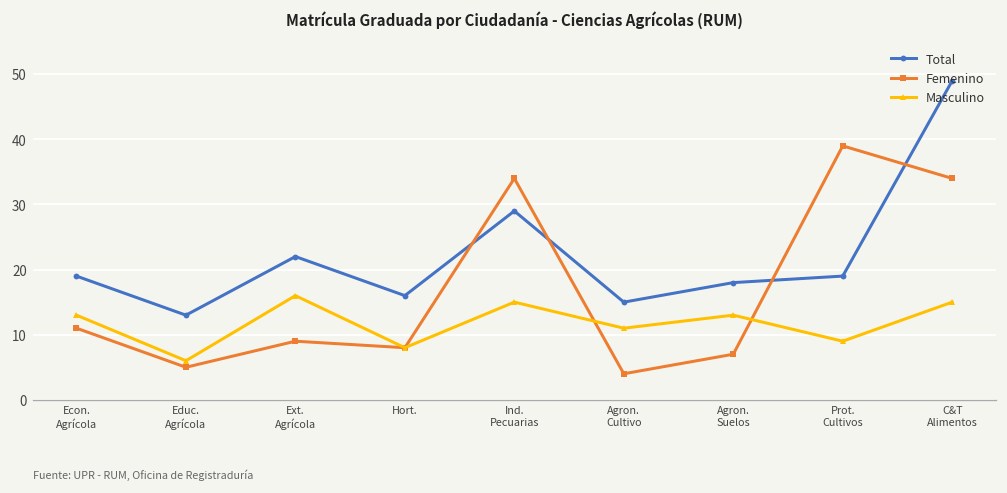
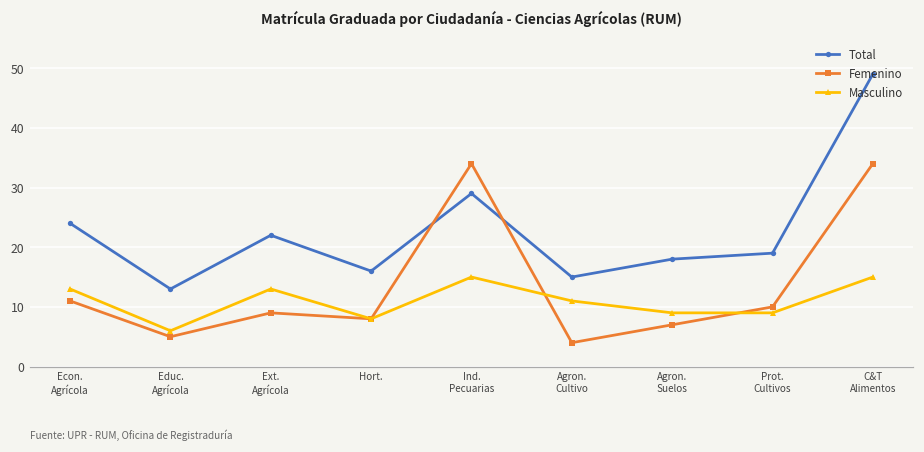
Total, Econ. Agrícola: 19 -> 24
Masculino, Ext. Agrícola: 16 -> 13
Masculino, Agron. Suelos: 13 -> 9
Femenino, Prot. Cultivos: 39 -> 10
